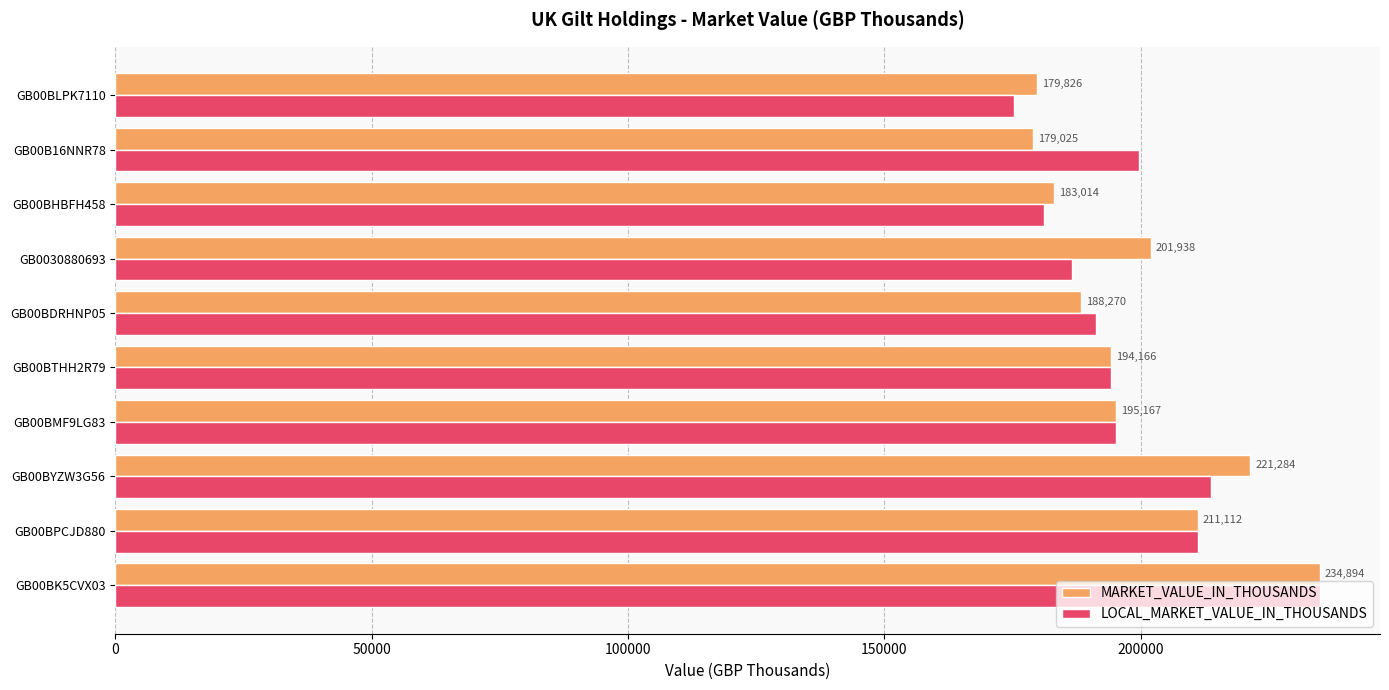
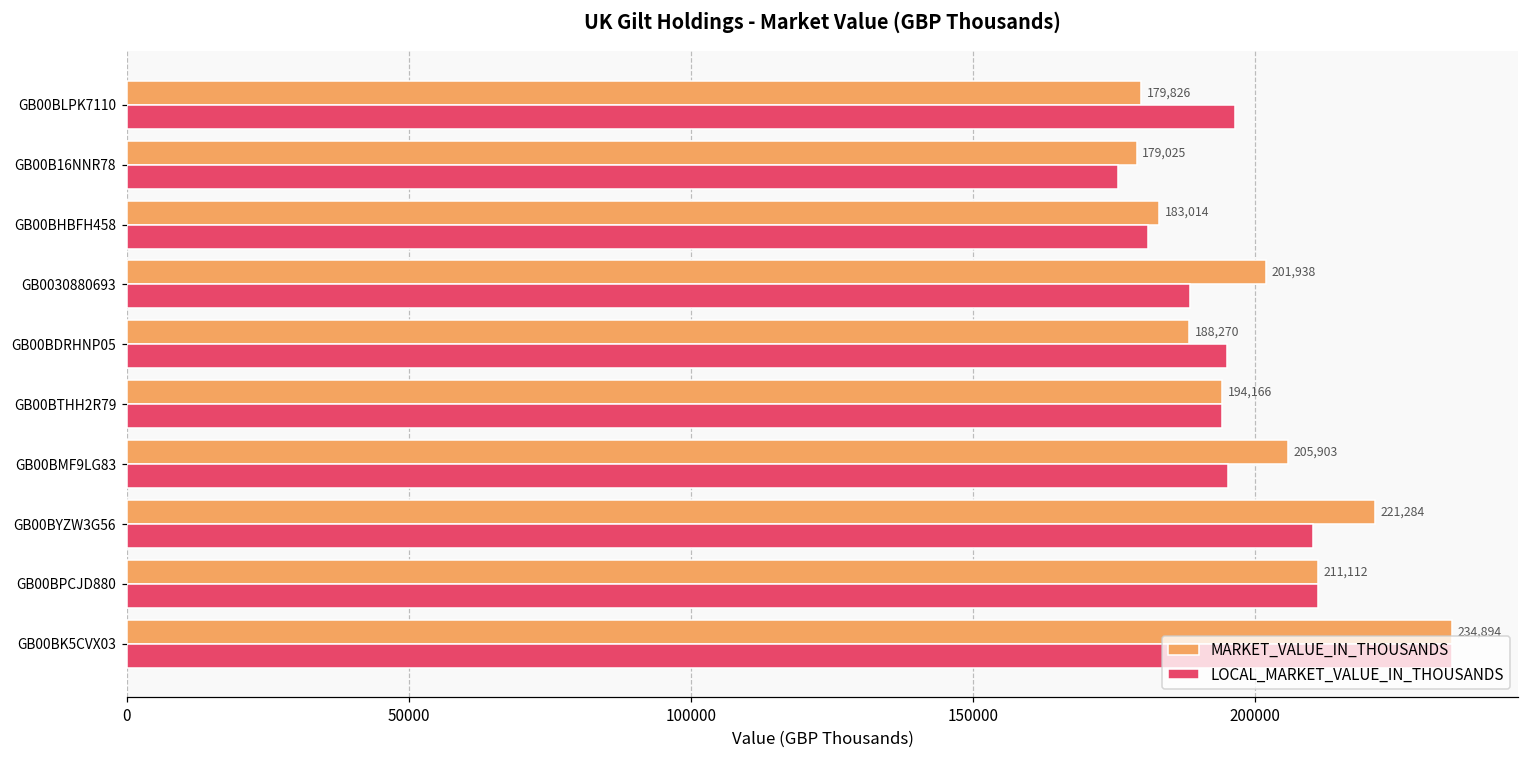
LOCAL_MARKET_VALUE_IN_THOUSANDS, GB00BLPK7110: 175000 -> 196000
LOCAL_MARKET_VALUE_IN_THOUSANDS, GB00B16NNR78: 200000 -> 176000
LOCAL_MARKET_VALUE_IN_THOUSANDS, GB0030880693: 187000 -> 189000
LOCAL_MARKET_VALUE_IN_THOUSANDS, GB00BDRHNP05: 191000 -> 195000
MARKET_VALUE_IN_THOUSANDS, GB00BMF9LG83: 195,167 -> 205,903
LOCAL_MARKET_VALUE_IN_THOUSANDS, GB00BYZW3G56: 214000 -> 210000
